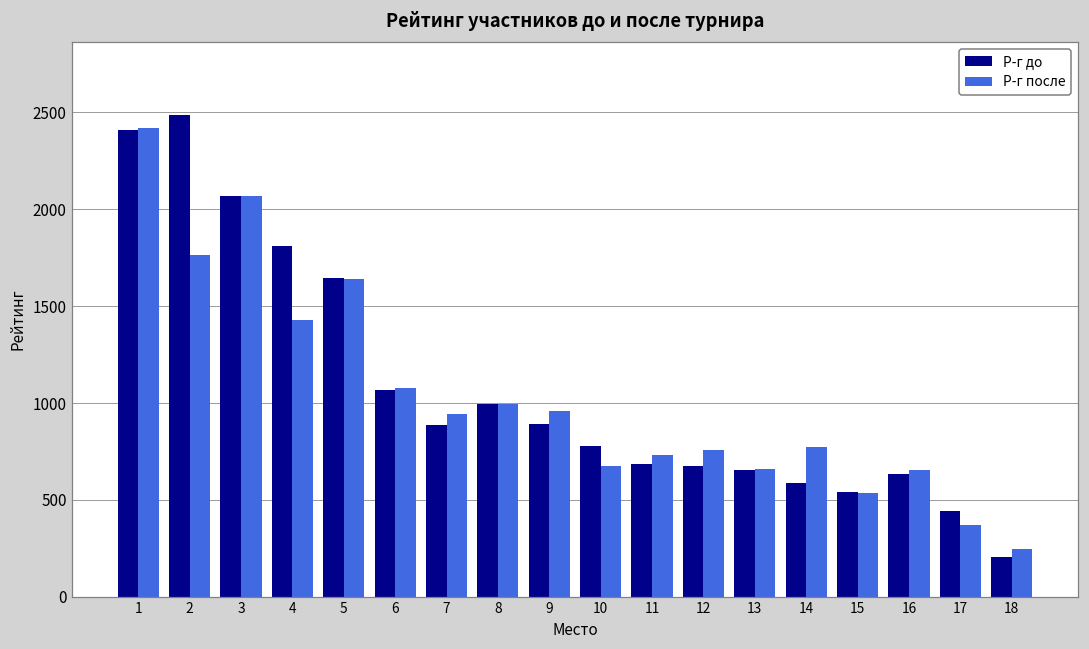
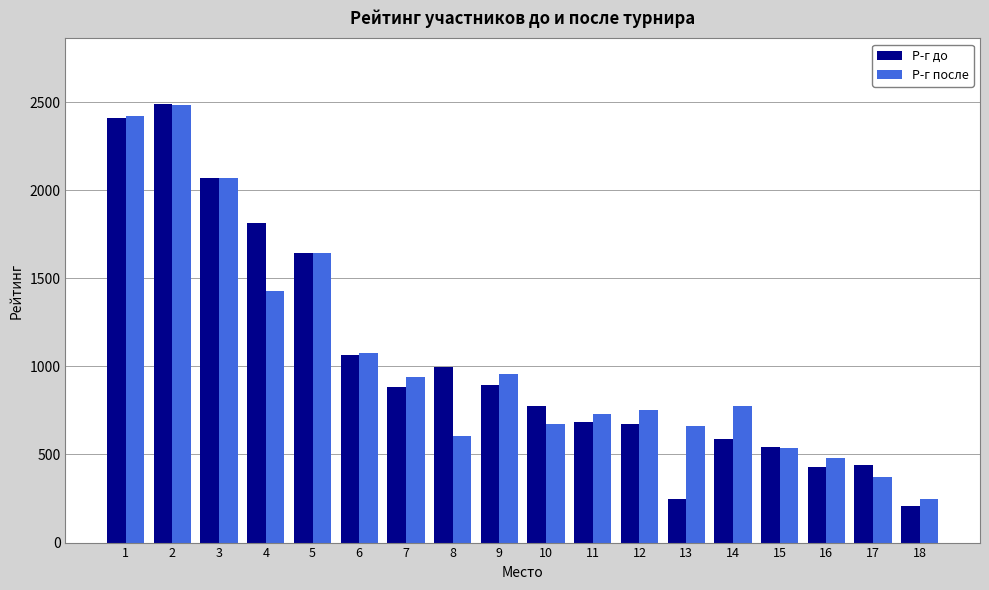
Р-г после, 2: 1760 -> 2480
Р-г после, 8: 1000 -> 610
Р-г до, 13: 660 -> 250
Р-г до, 16: 630 -> 430
Р-г после, 16: 660 -> 480
